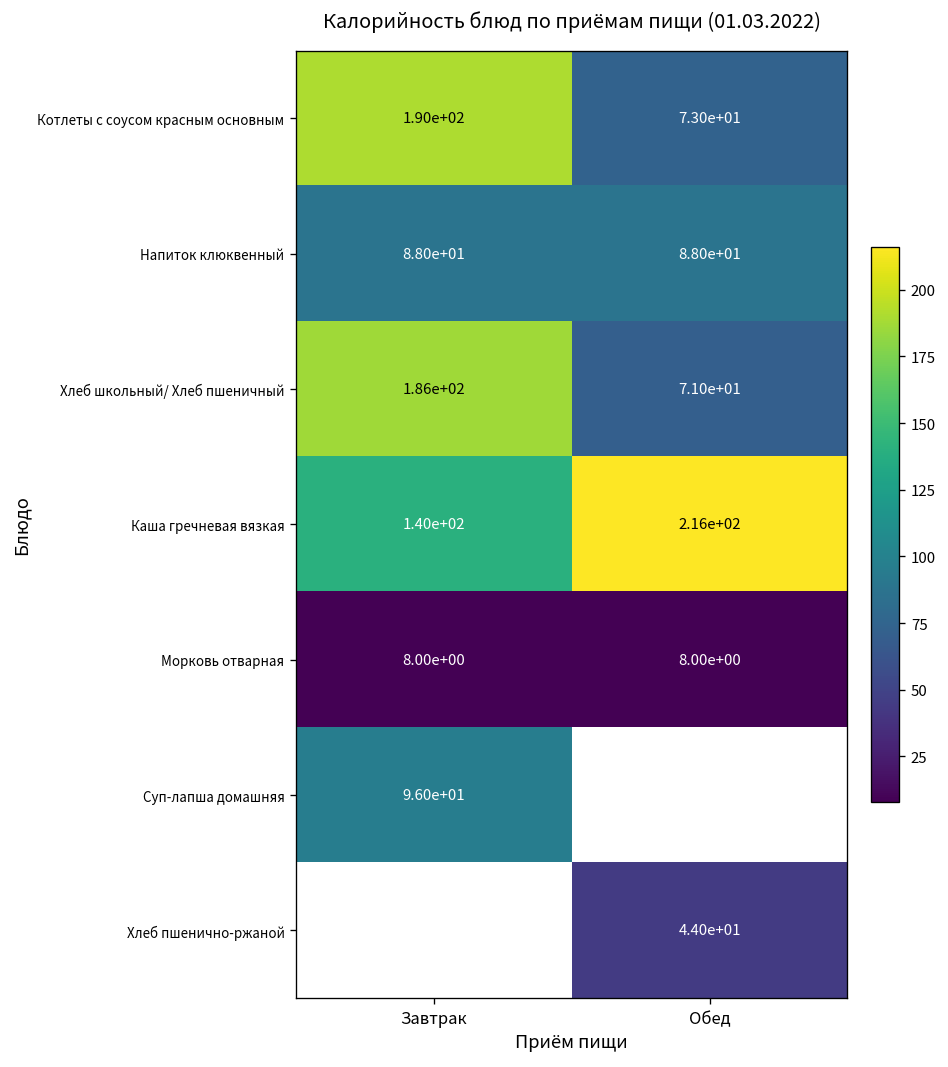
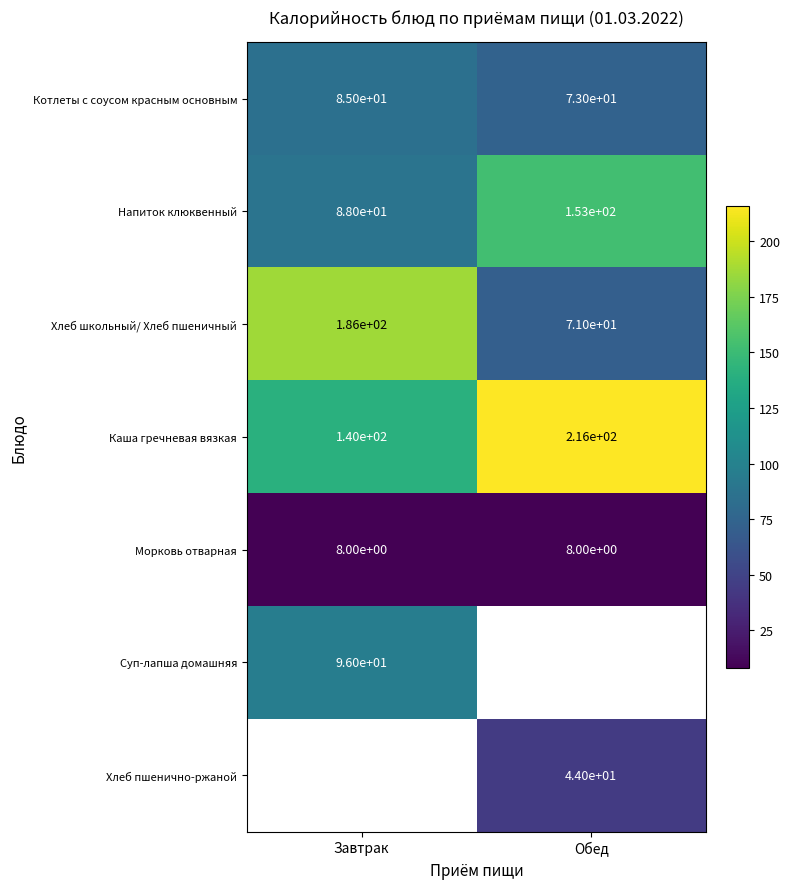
Котлеты с соусом красным основным, Завтрак: 1.90e+02 -> 8.50e+01
Напиток клюквенный, Обед: 8.80e+01 -> 1.53e+02
